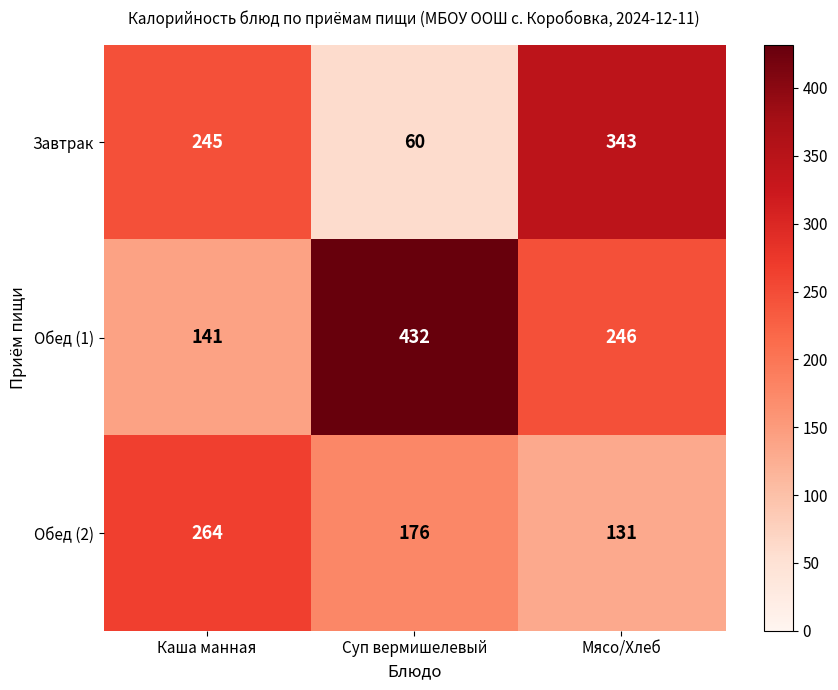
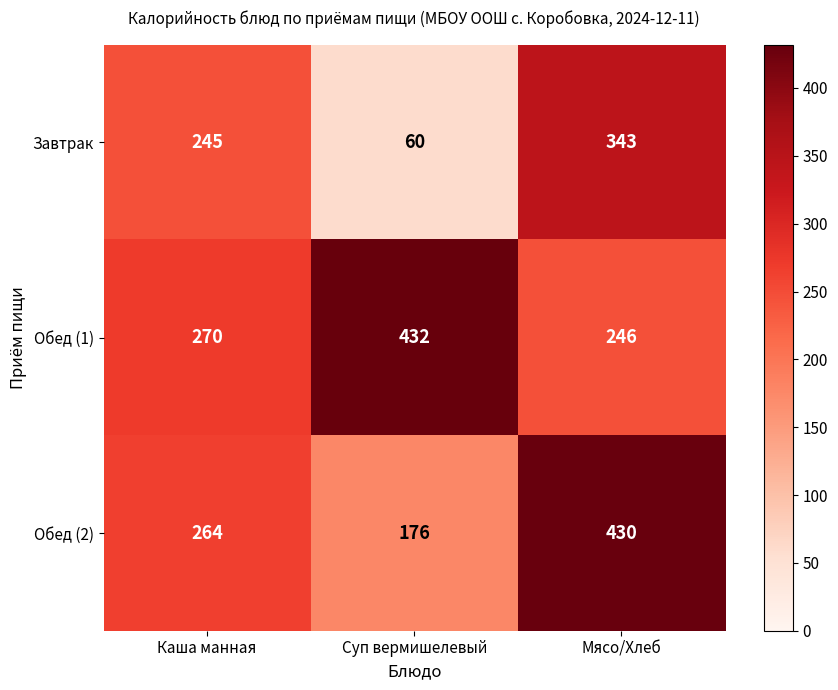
Обед (1), Каша манная: 141 -> 270
Обед (2), Мясо/Хлеб: 131 -> 430
